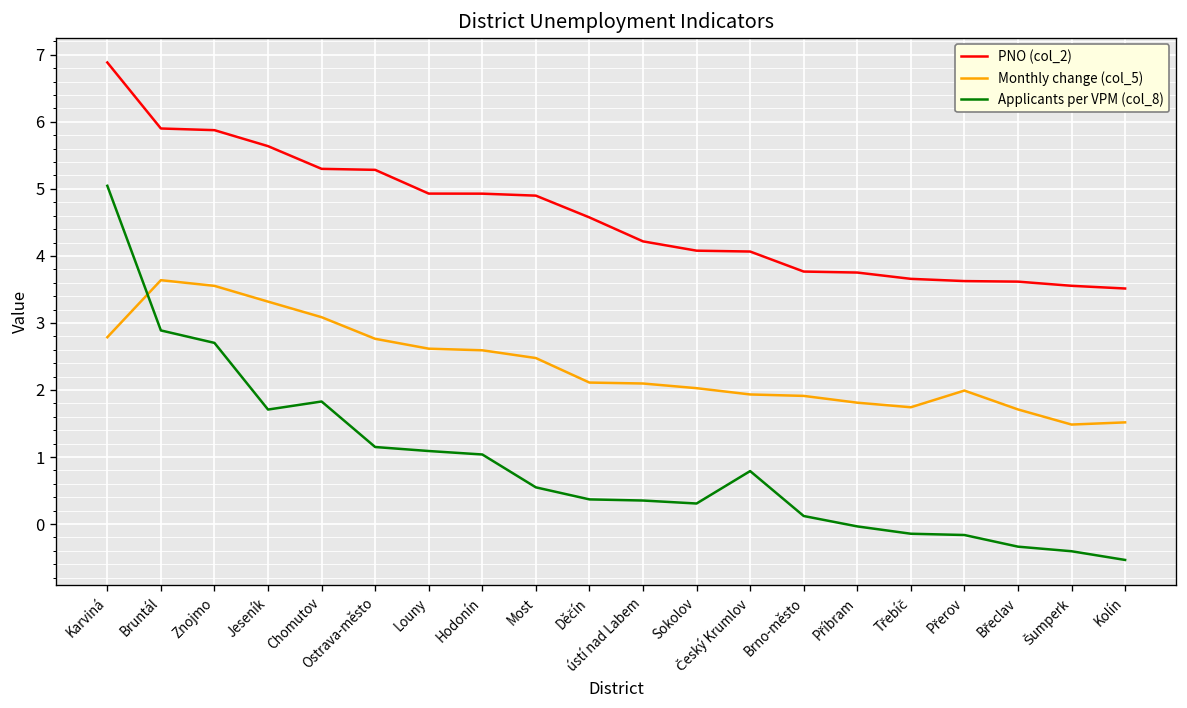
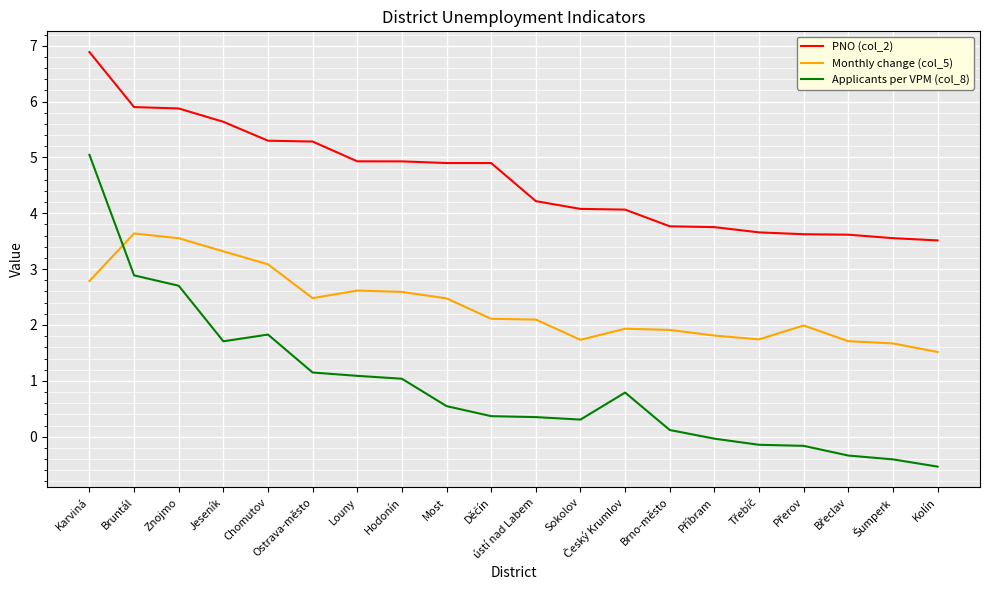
Monthly change (col_5), Ostrava-město: 2.8 -> 2.5
PNO (col_2), Děčín: 4.6 -> 4.9
Monthly change (col_5), Sokolov: 2.0 -> 1.7
Monthly change (col_5), Šumperk: 1.5 -> 1.7
